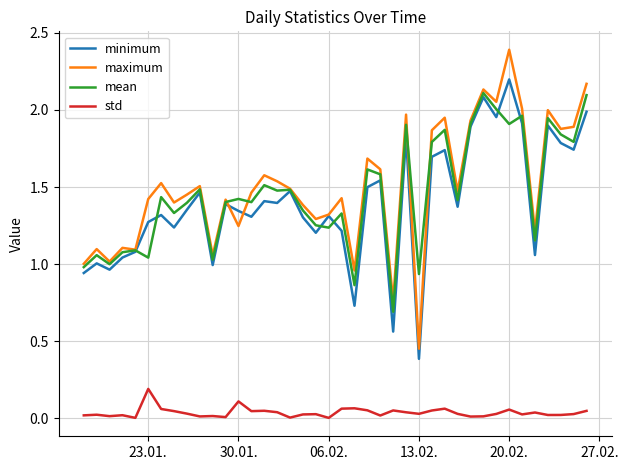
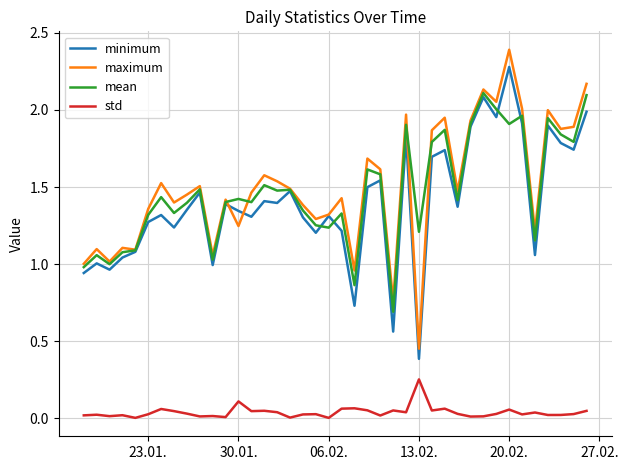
maximum, 23.01.: 1.42 -> 1.36
mean, 23.01.: 1.04 -> 1.32
std, 23.01.: 0.19 -> 0.03
mean, 13.02.: 0.94 -> 1.21
std, 13.02.: 0.03 -> 0.25
minimum, 20.02.: 2.20 -> 2.28
